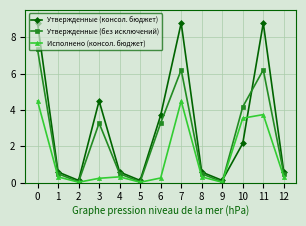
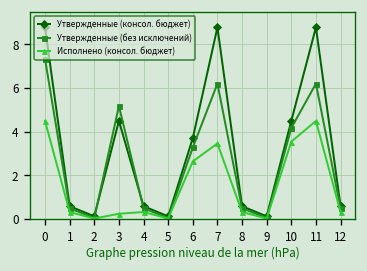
Утвержденные (без исключений), 3: 3.3 -> 5.2
Исполнено (консол. бюджет), 6: 0.3 -> 2.6
Исполнено (консол. бюджет), 7: 4.5 -> 3.5
Утвержденные (консол. бюджет), 10: 2.2 -> 4.5
Исполнено (консол. бюджет), 11: 3.7 -> 4.5
